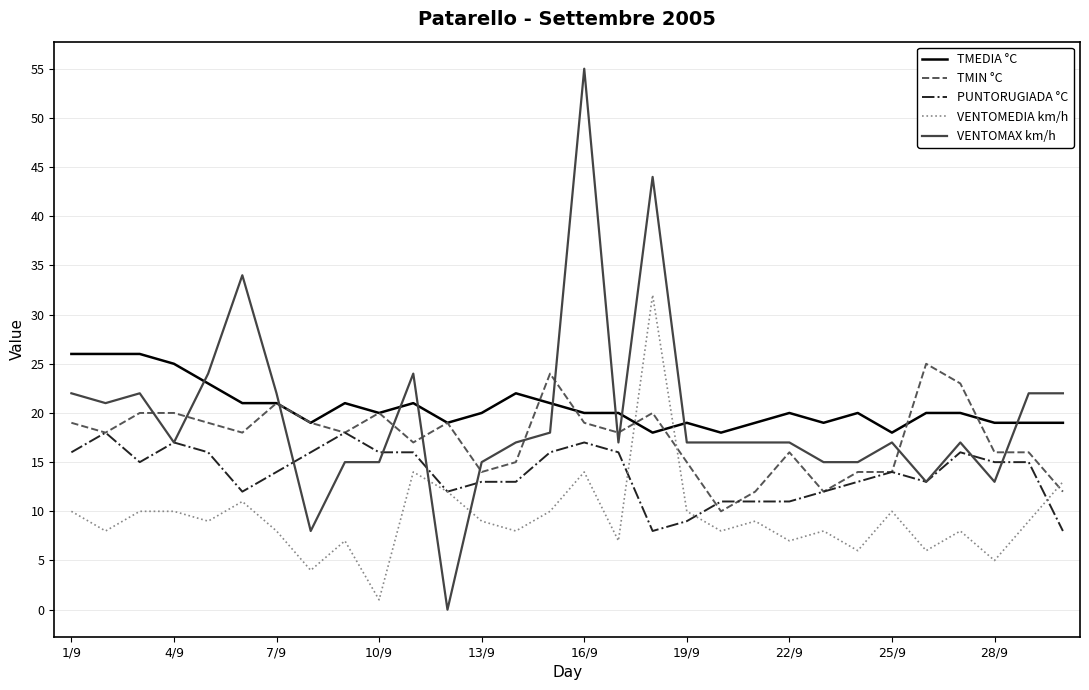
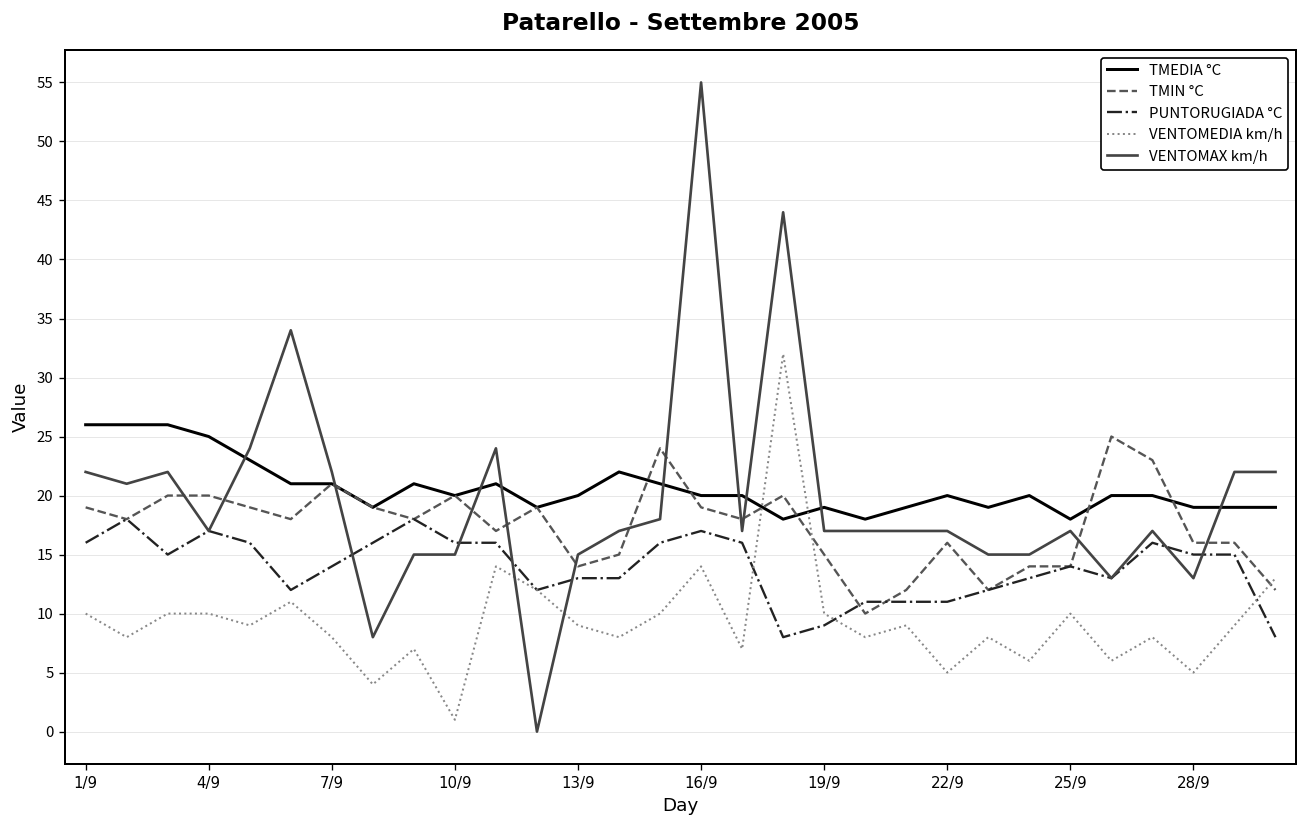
VENTOMEDIA km/h, 22/9: 7 -> 5
